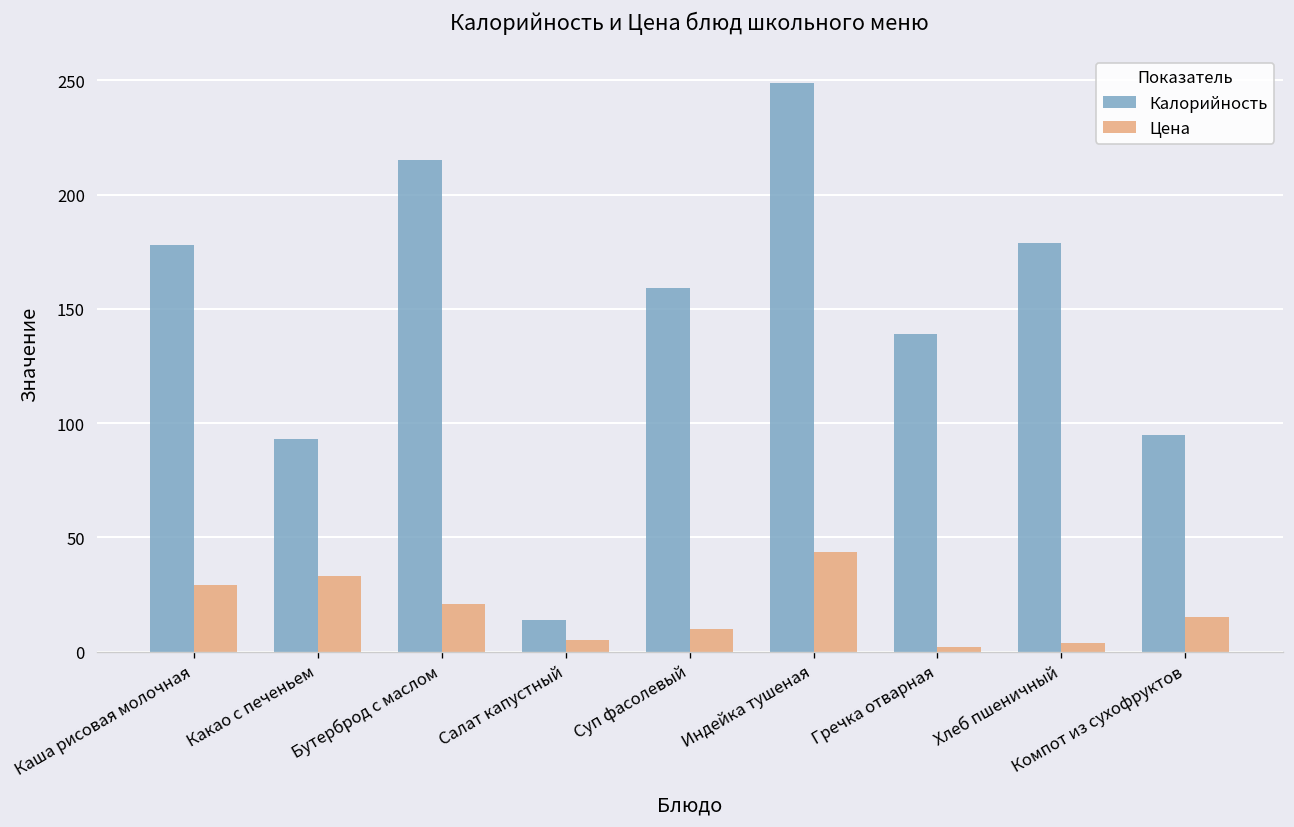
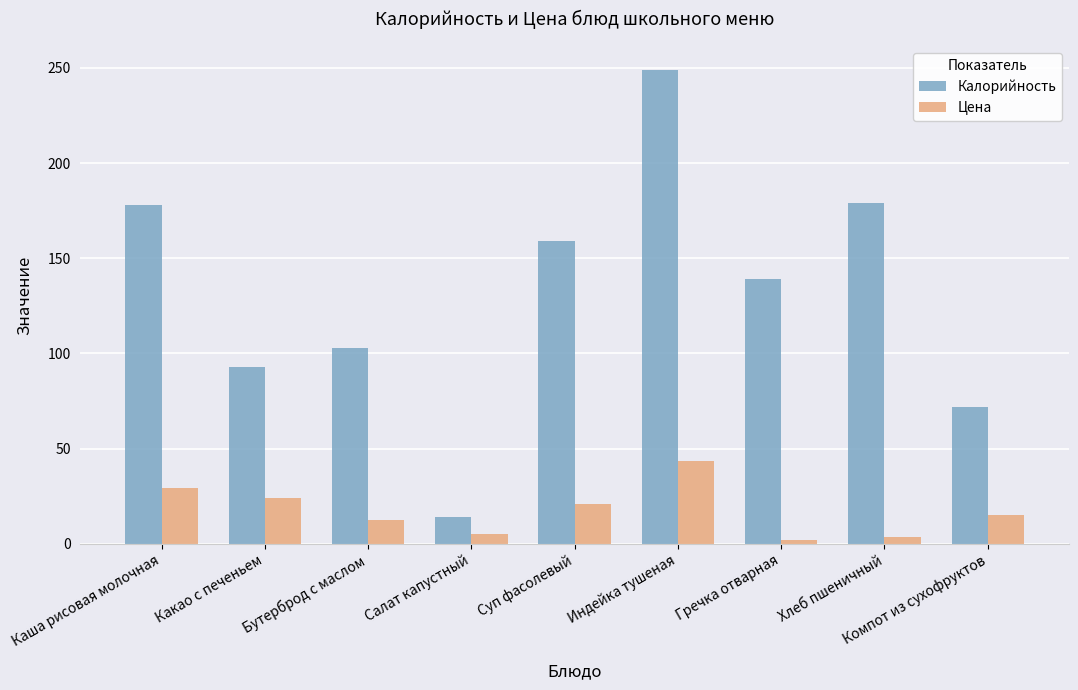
Цена, Какао с печеньем: 33 -> 24
Калорийность, Бутерброд с маслом: 215 -> 103
Цена, Бутерброд с маслом: 21 -> 13
Цена, Суп фасолевый: 10 -> 21
Калорийность, Компот из сухофруктов: 95 -> 72
